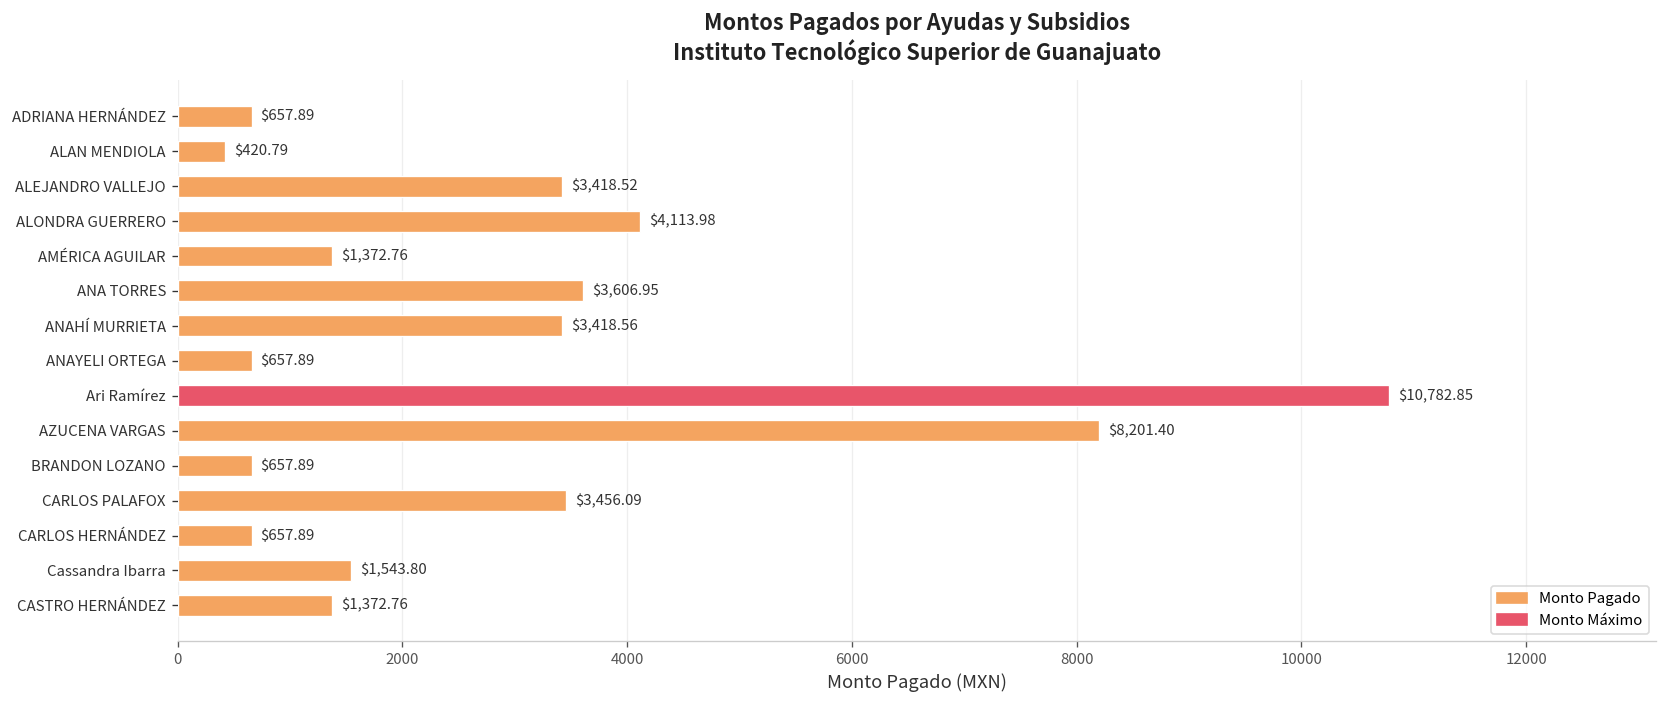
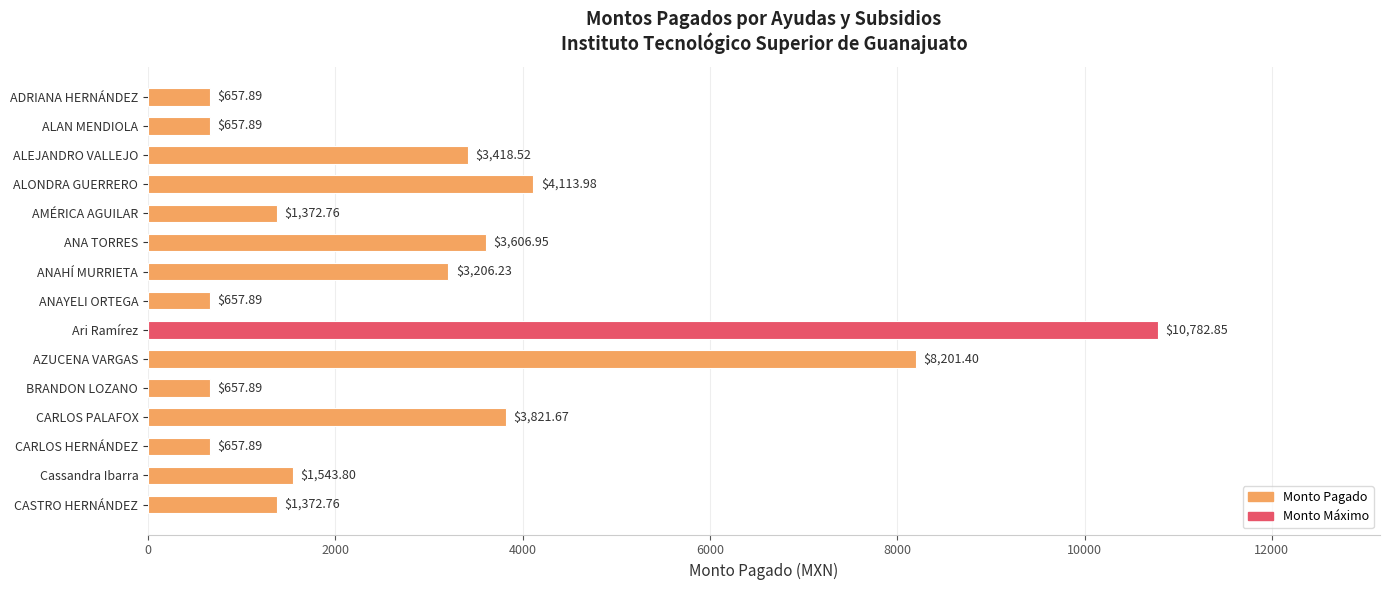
ALAN MENDIOLA: $420.79 -> $657.89
ANAHÍ MURRIETA: $3,418.56 -> $3,206.23
CARLOS PALAFOX: $3,456.09 -> $3,821.67
